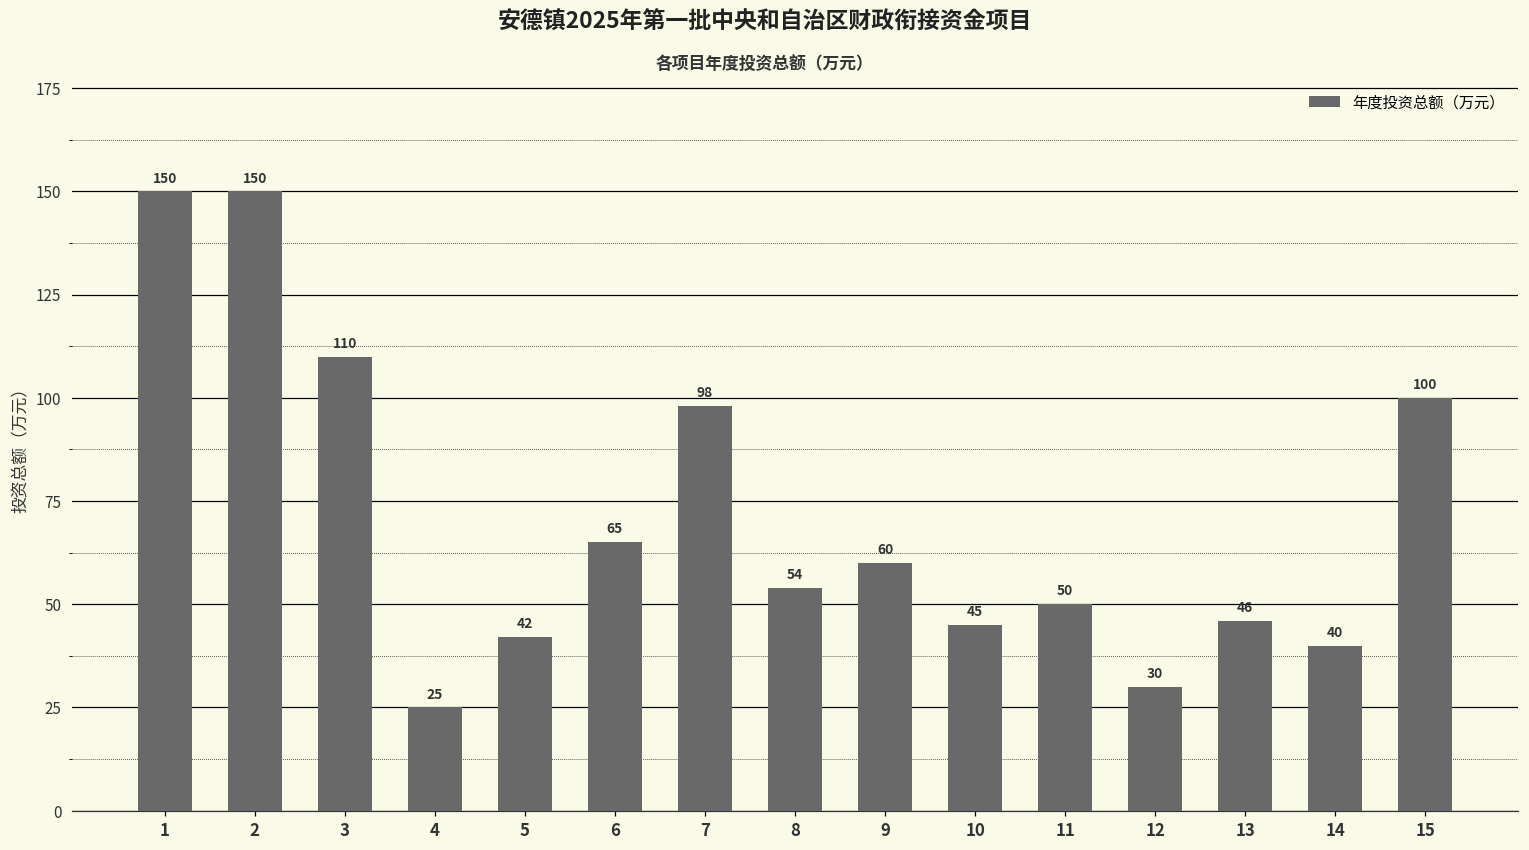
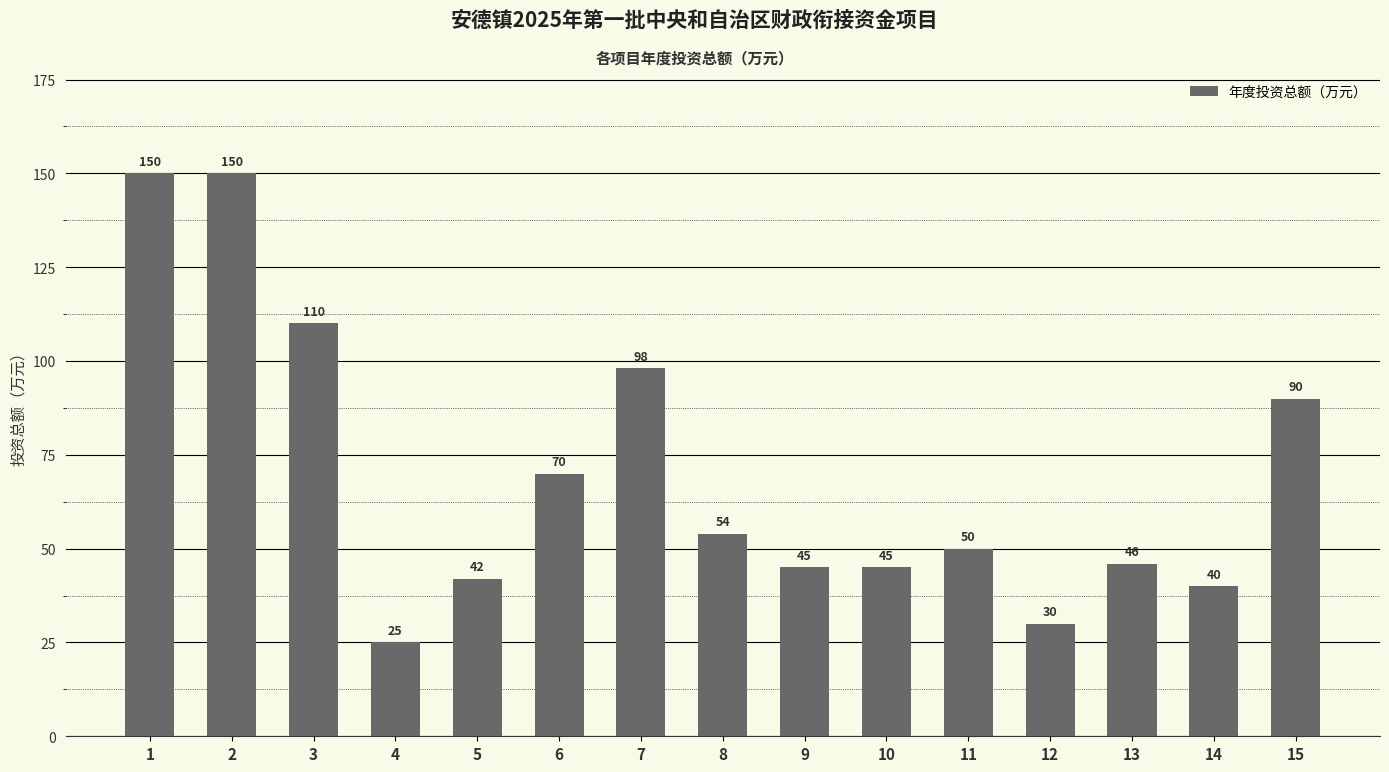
6: 65 -> 70
9: 60 -> 45
15: 100 -> 90
